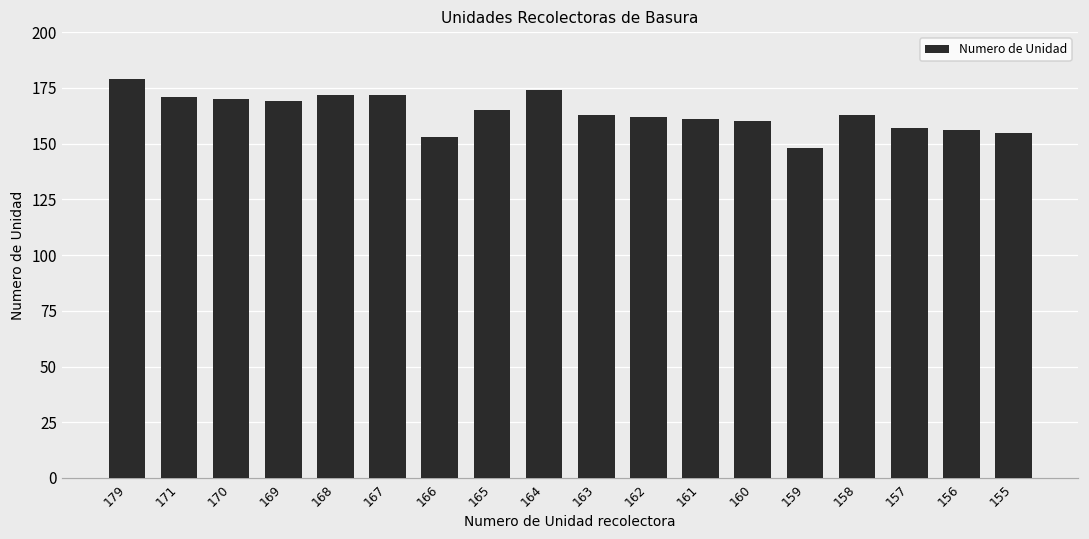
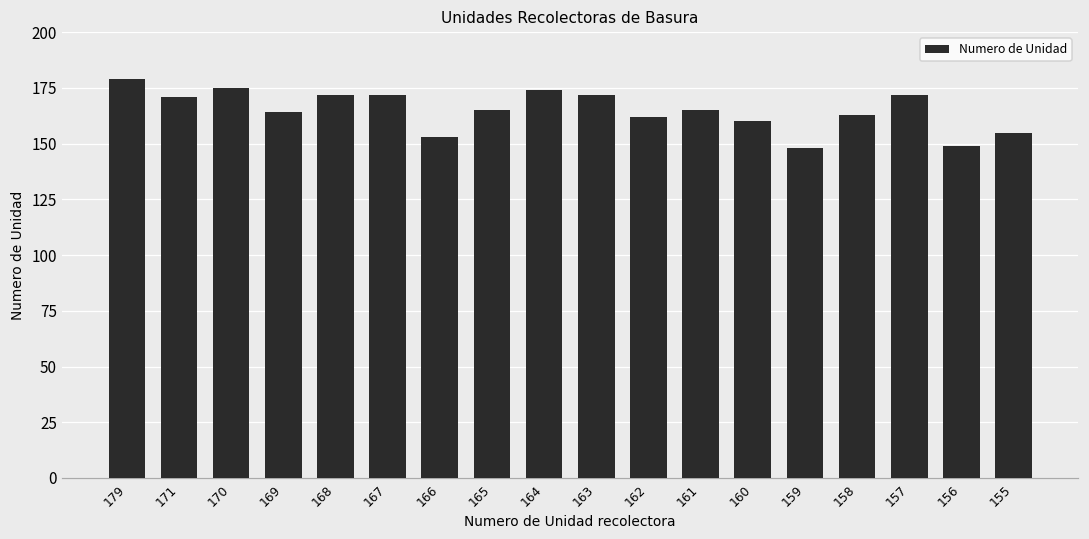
170: 170 -> 175
169: 169 -> 164
163: 163 -> 172
161: 161 -> 165
157: 157 -> 172
156: 156 -> 149
